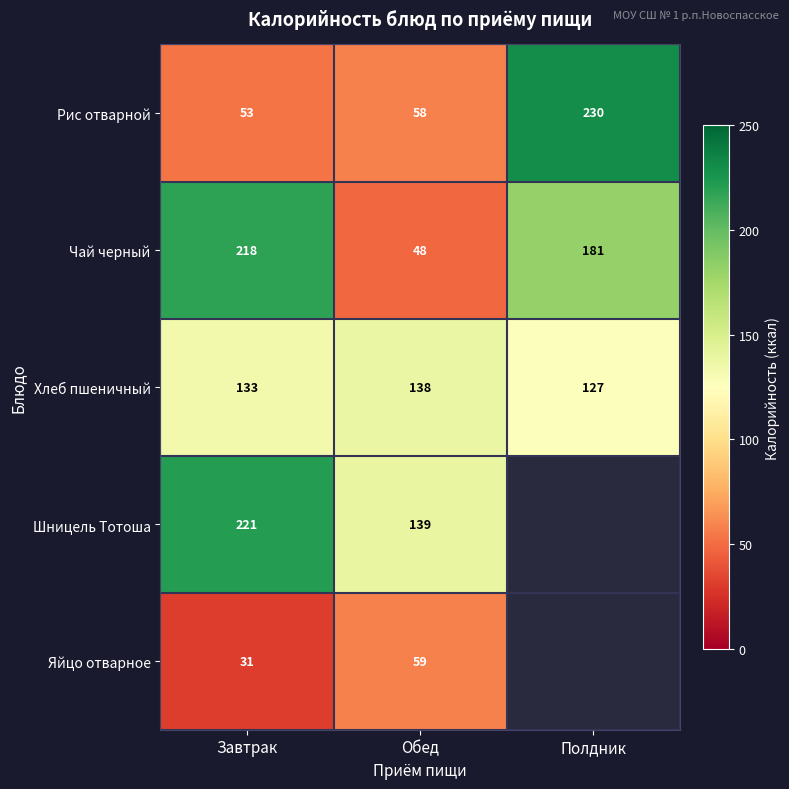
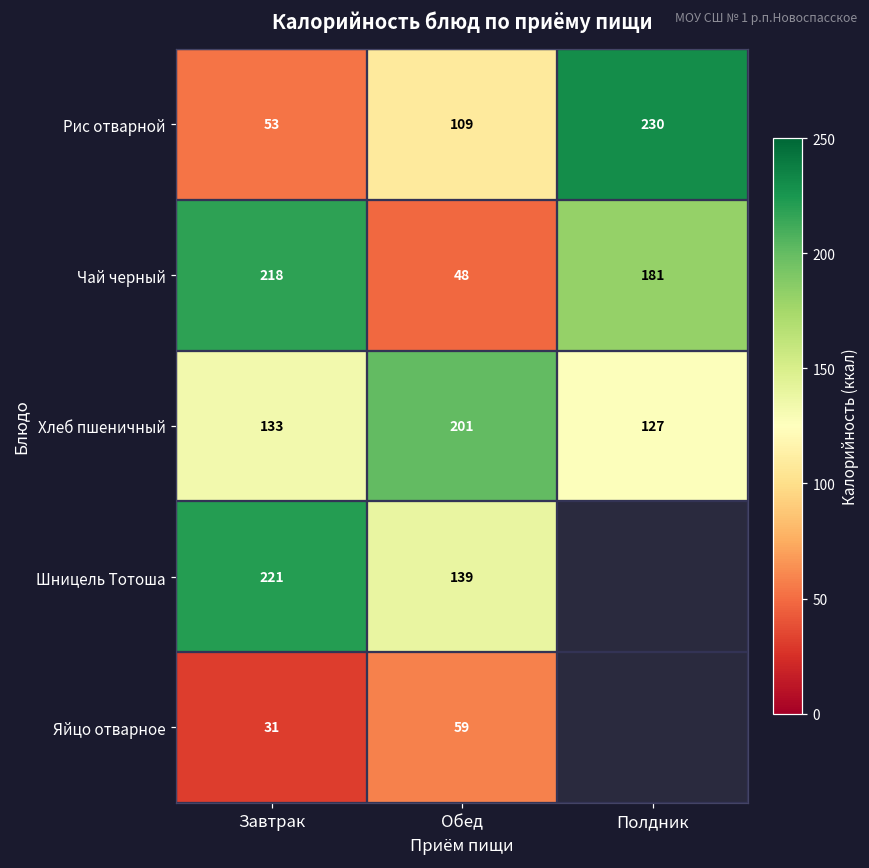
Рис отварной, Обед: 58 -> 109
Хлеб пшеничный, Обед: 138 -> 201
